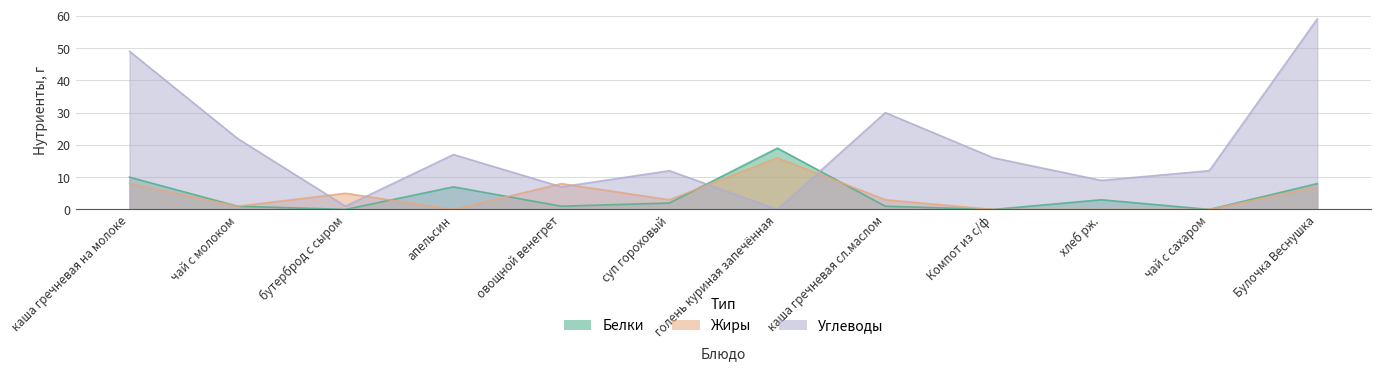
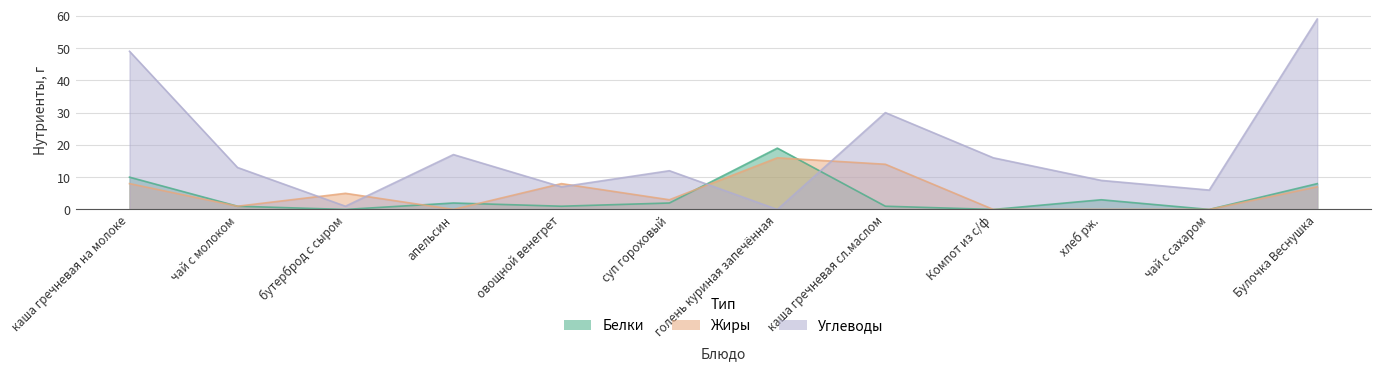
Углеводы, чай с молоком: 22 -> 13
Белки, апельсин: 7 -> 2
Жиры, каша гречневая сл.маслом: 3 -> 14
Углеводы, чай с сахаром: 12 -> 6
